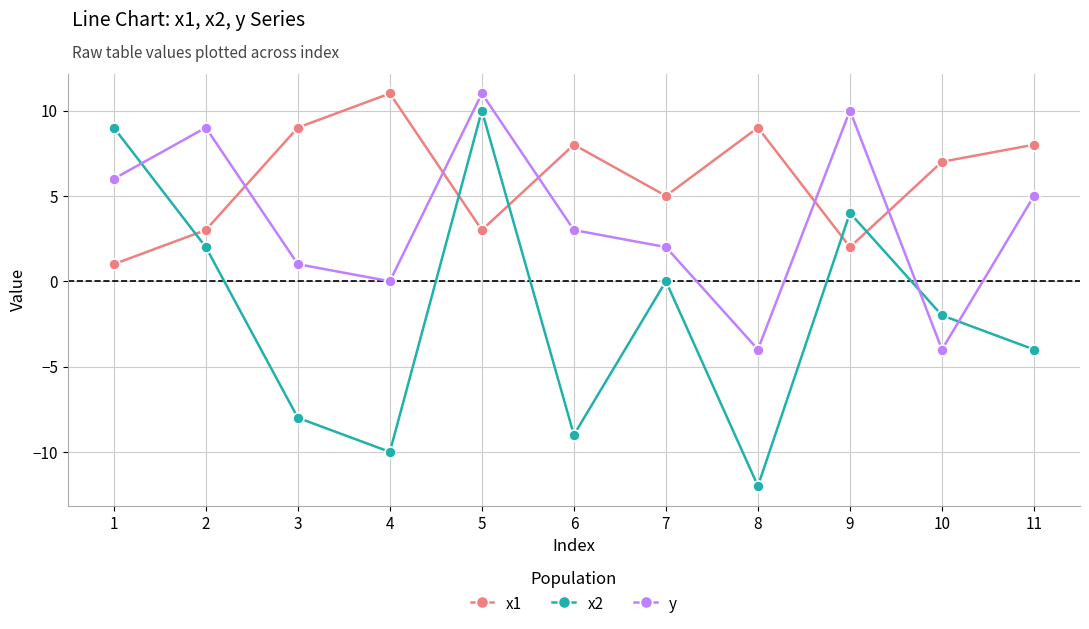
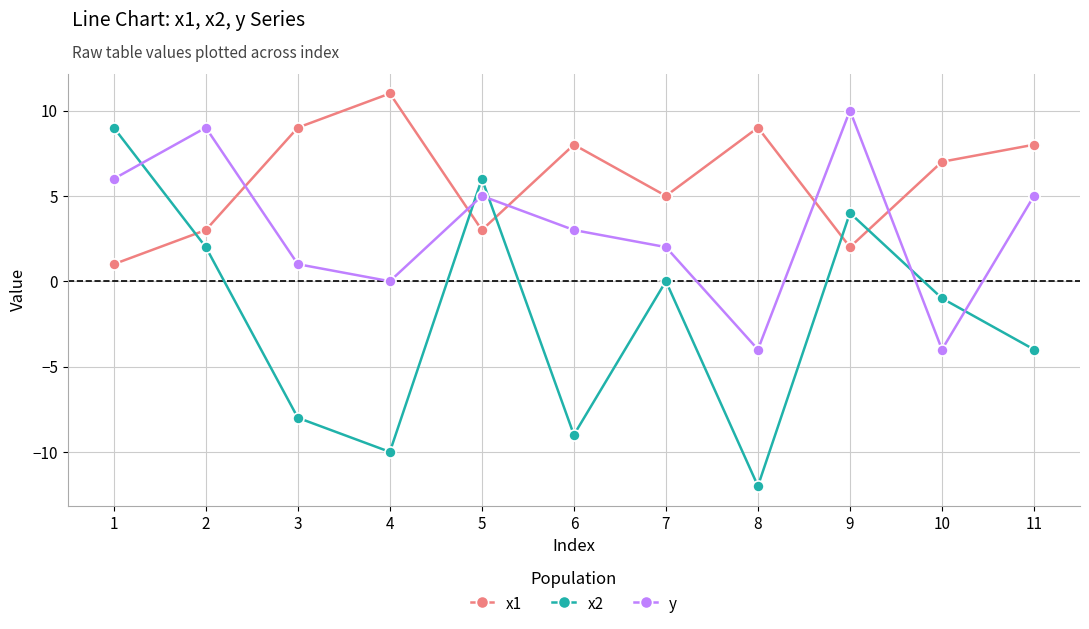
x2, 5: 10 -> 6
y, 5: 11 -> 5
x2, 10: -2 -> -1
